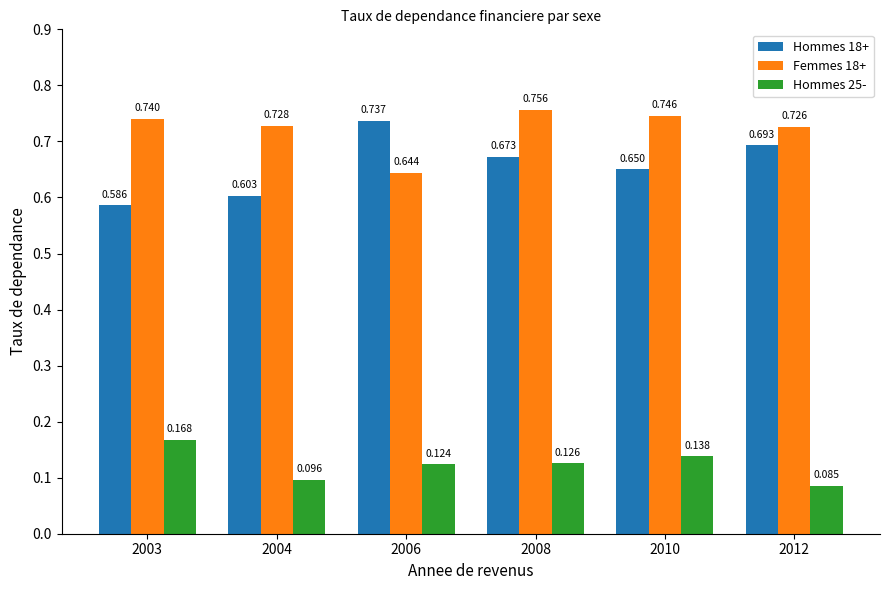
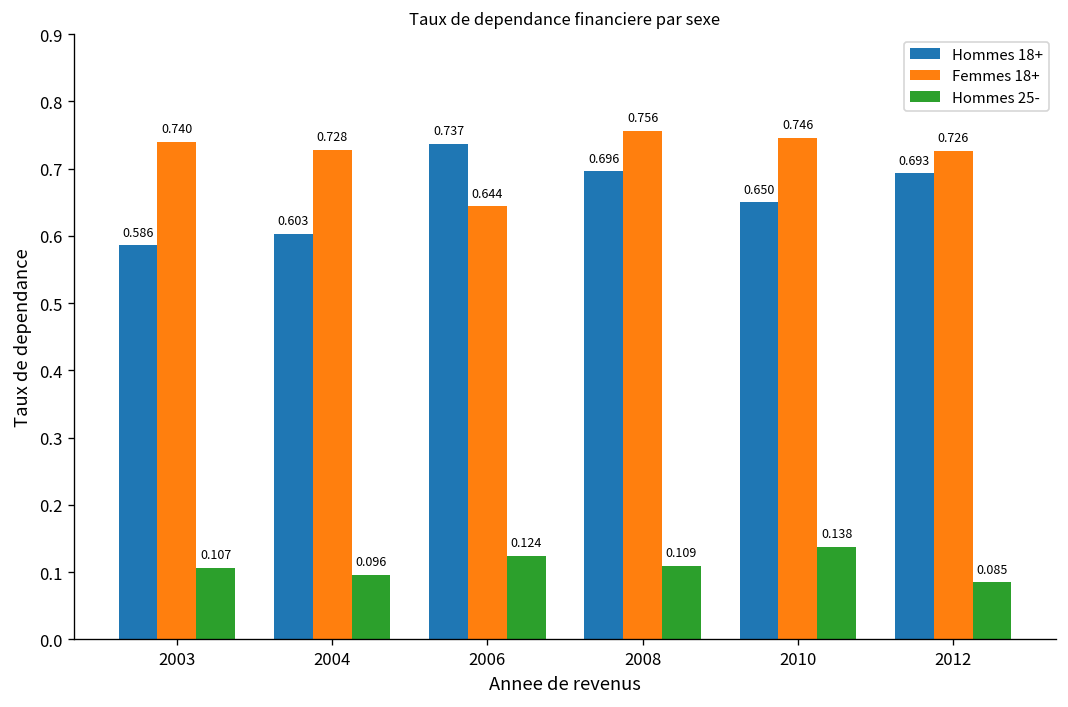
Hommes 25-, 2003: 0.168 -> 0.107
Hommes 18+, 2008: 0.673 -> 0.696
Hommes 25-, 2008: 0.126 -> 0.109
